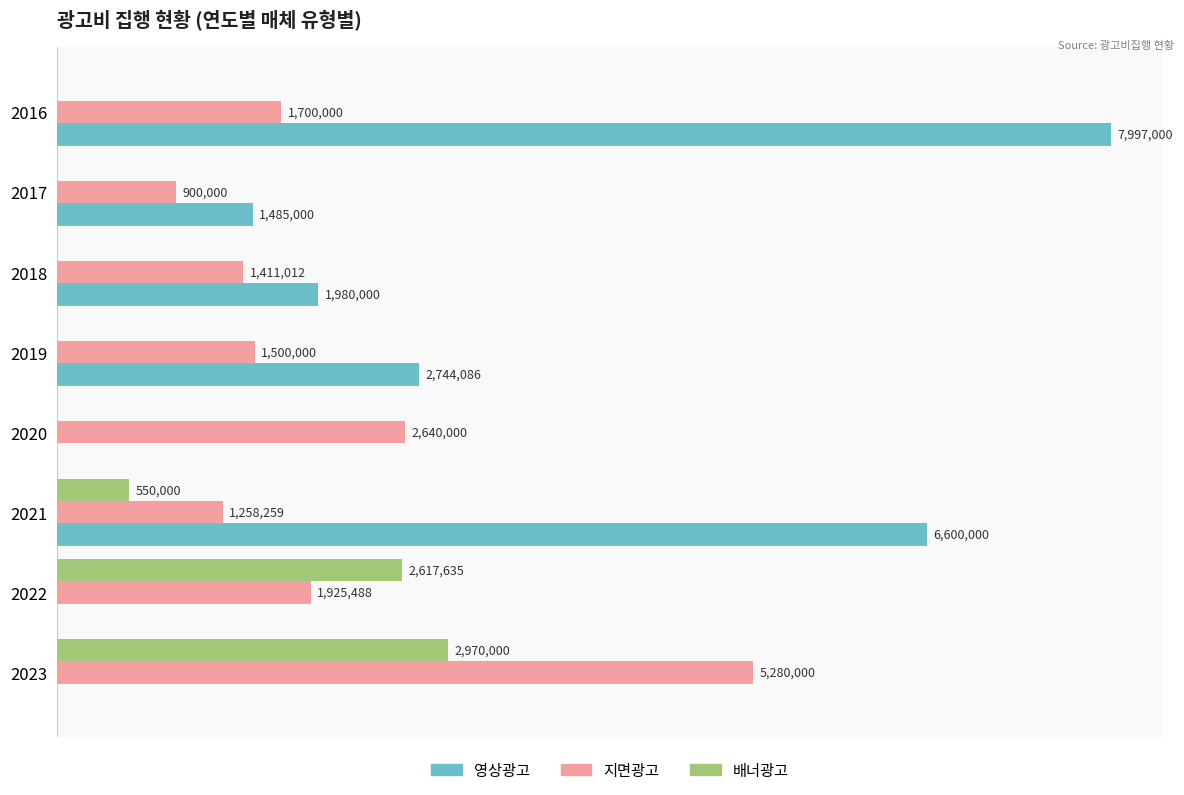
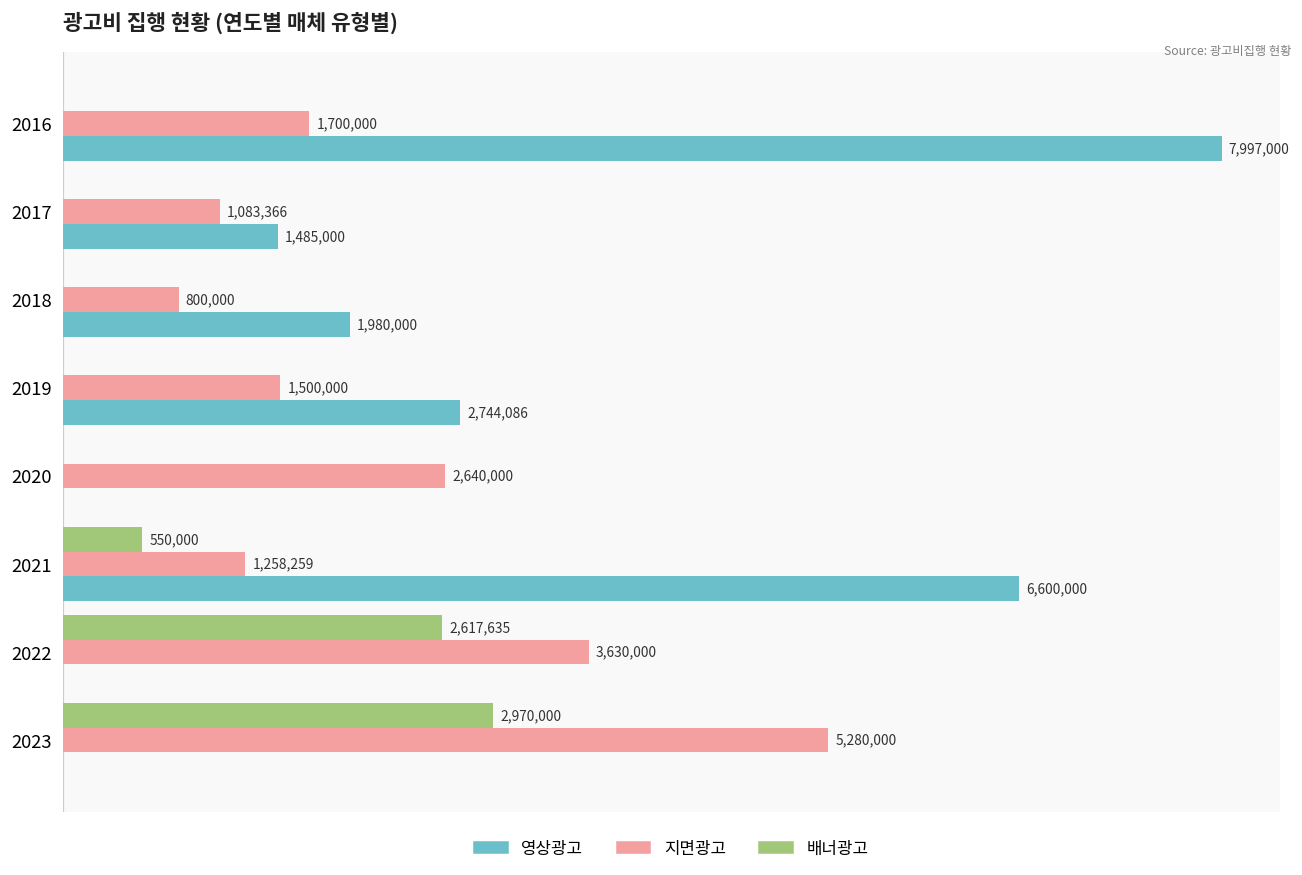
지면광고, 2017: 900,000 -> 1,083,366
지면광고, 2018: 1,411,012 -> 800,000
지면광고, 2022: 1,925,488 -> 3,630,000
